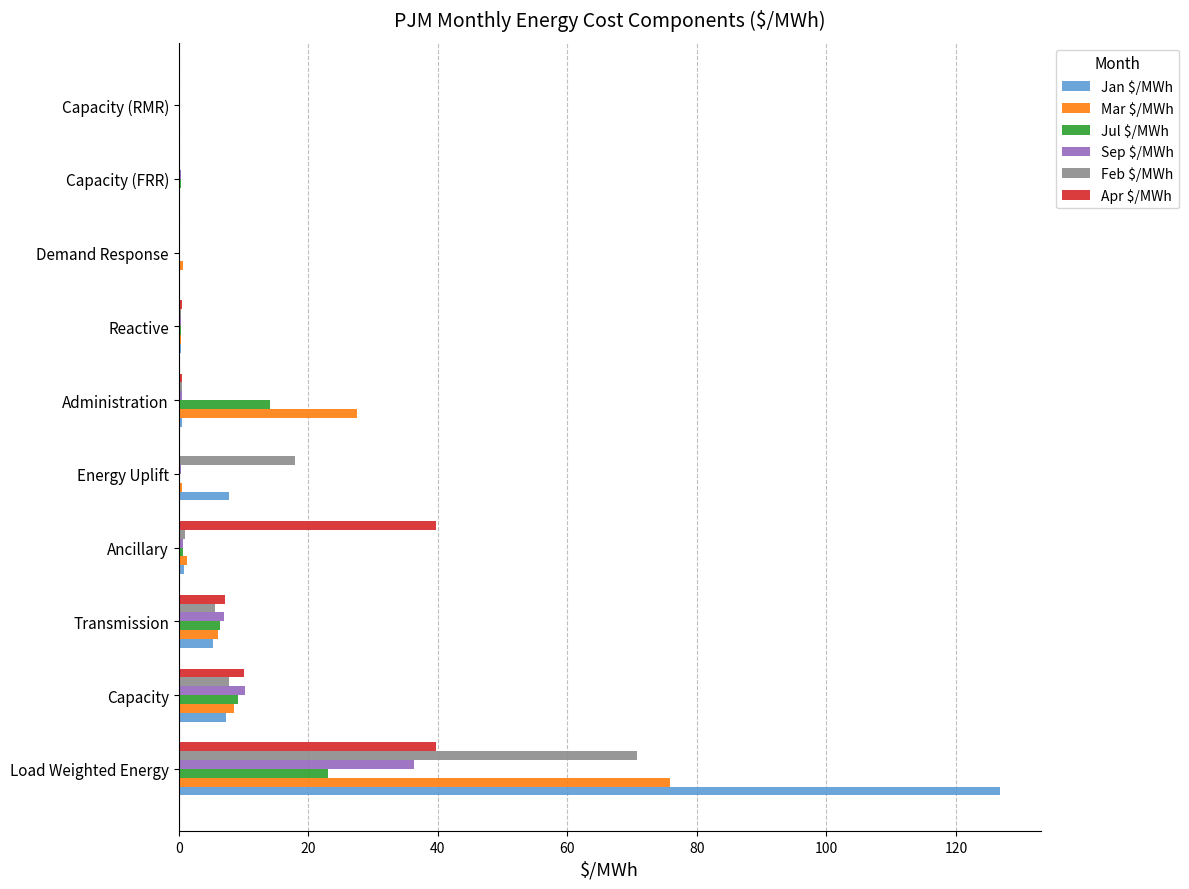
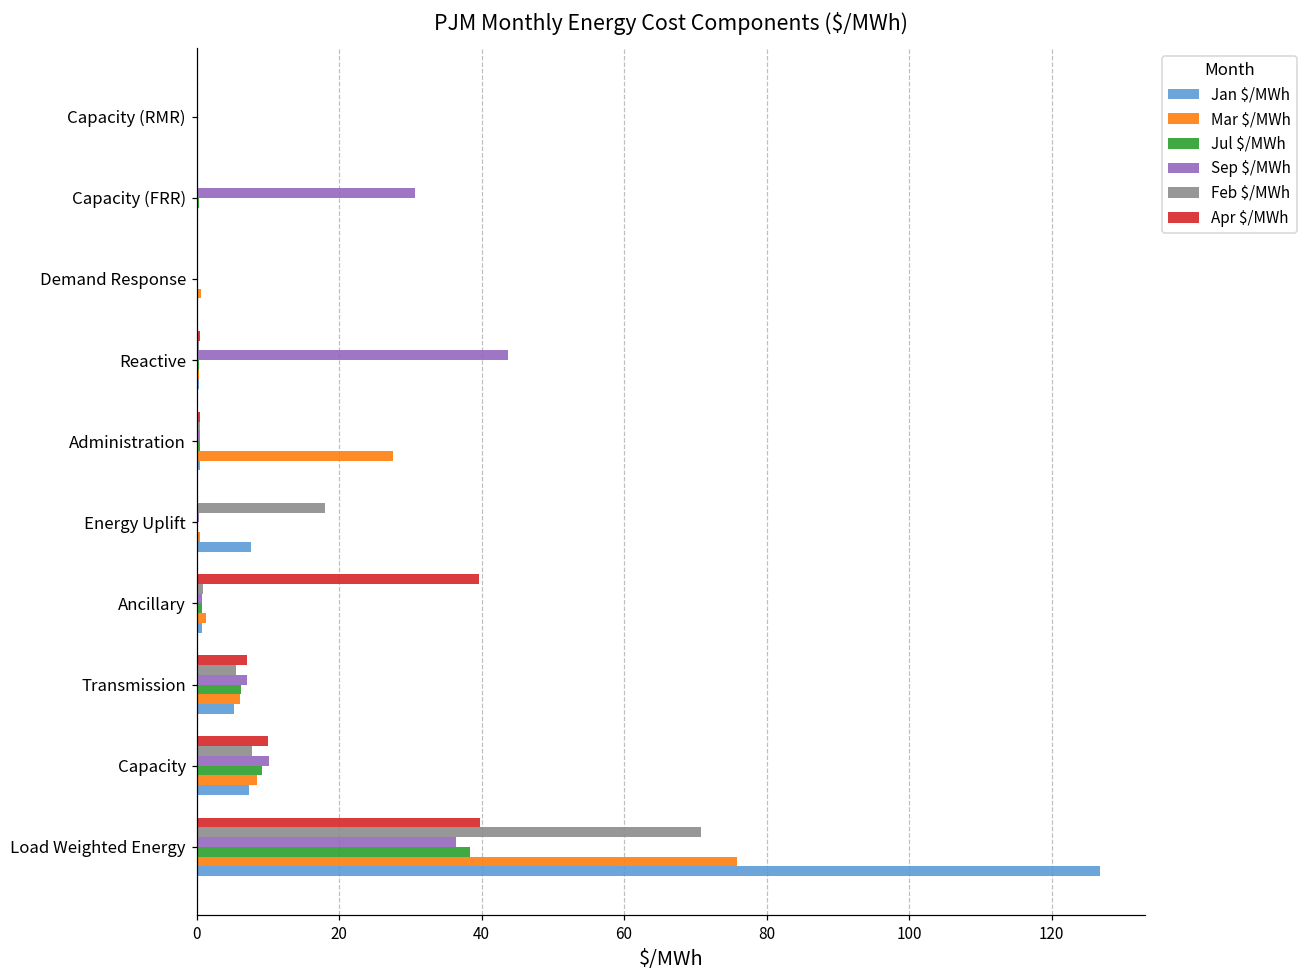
Sep $/MWh, Capacity (FRR): 0 -> 31
Sep $/MWh, Reactive: 0 -> 44
Jul $/MWh, Administration: 14 -> 0
Jul $/MWh, Load Weighted Energy: 23 -> 38
